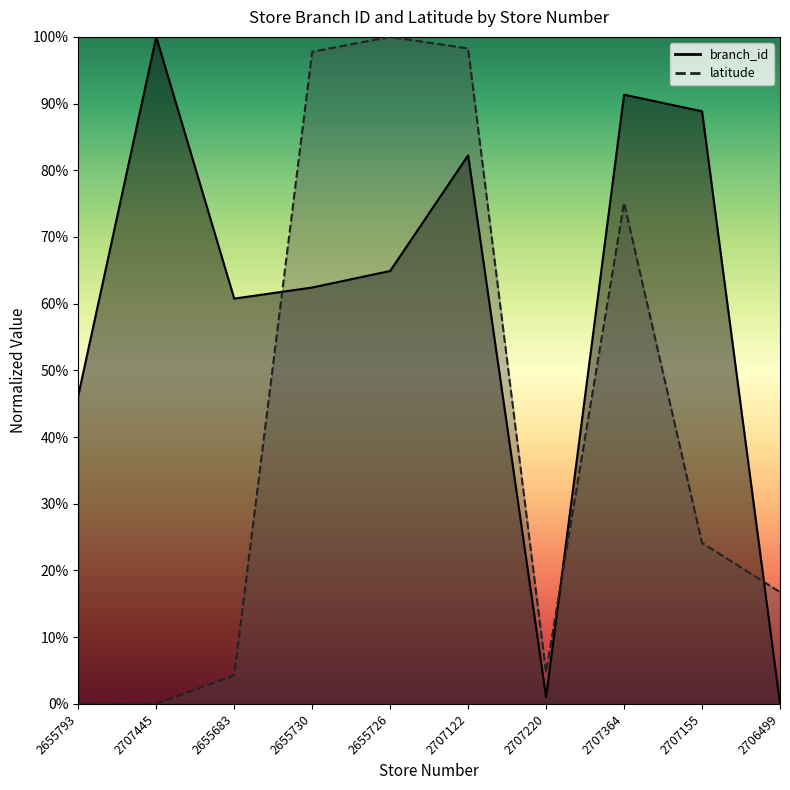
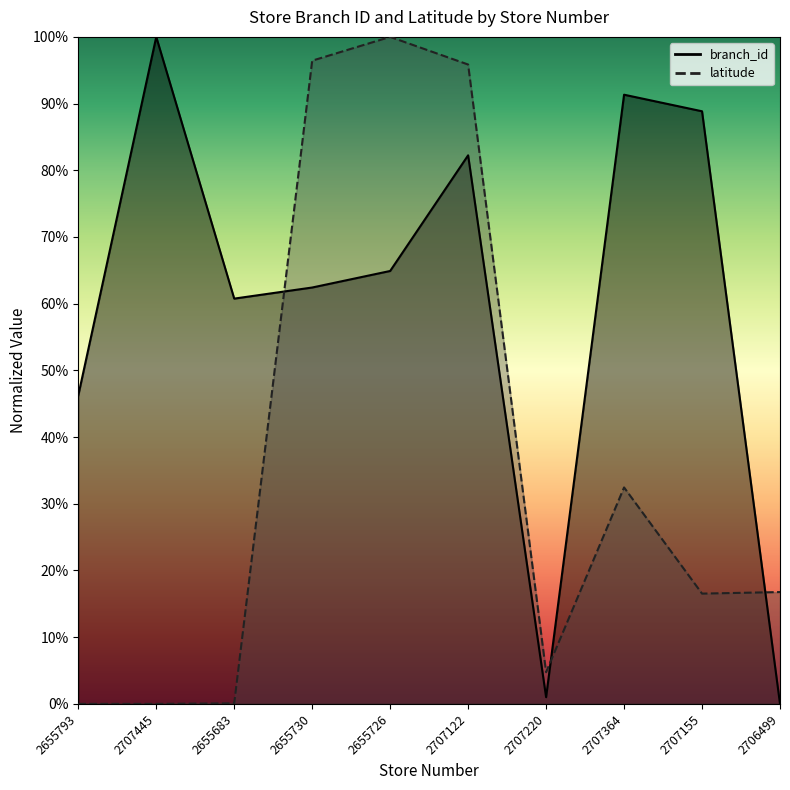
latitude, 2655683: 4% -> 0%
latitude, 2655730: 98% -> 96%
latitude, 2707122: 98% -> 96%
latitude, 2707364: 75% -> 32%
latitude, 2707155: 24% -> 17%
